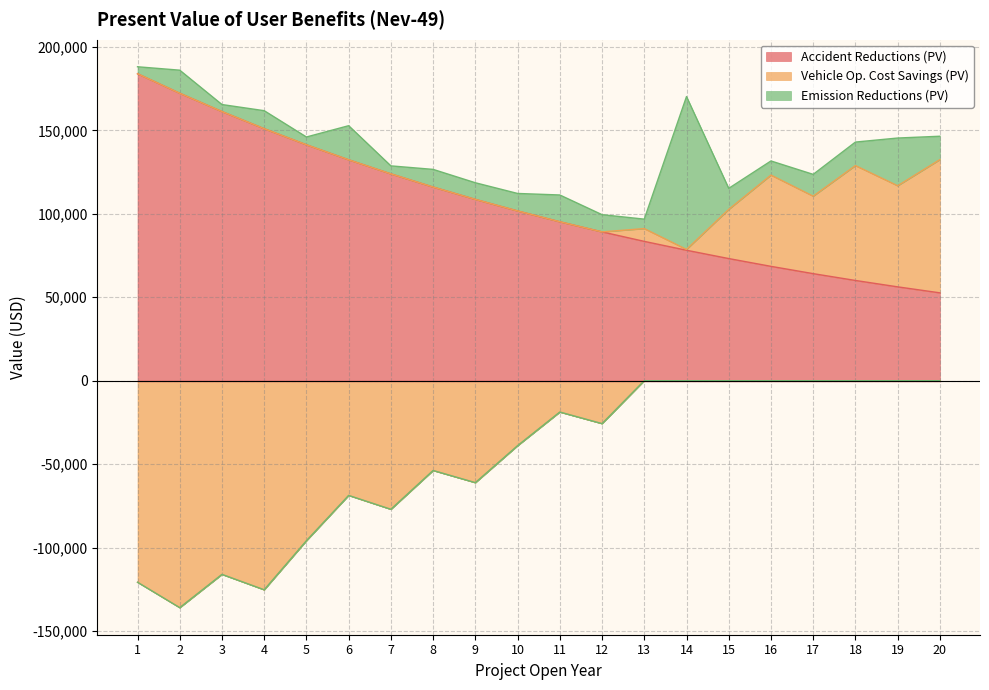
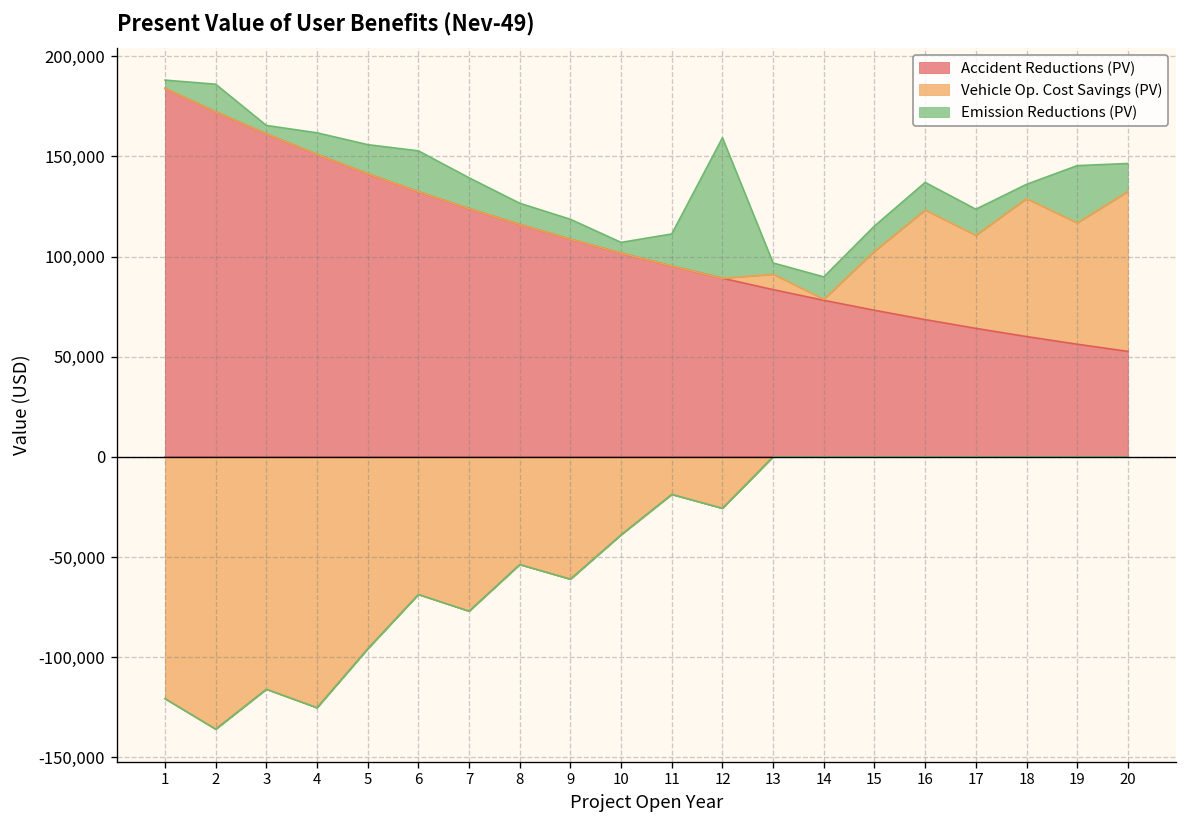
Emission Reductions (PV), 5: 5,000 -> 15,000
Emission Reductions (PV), 7: 5,000 -> 15,000
Emission Reductions (PV), 10: 10,000 -> 5,000
Emission Reductions (PV), 12: 10,000 -> 70,000
Emission Reductions (PV), 14: 92,000 -> 11,000
Emission Reductions (PV), 16: 8,000 -> 14,000
Emission Reductions (PV), 18: 14,000 -> 7,000
